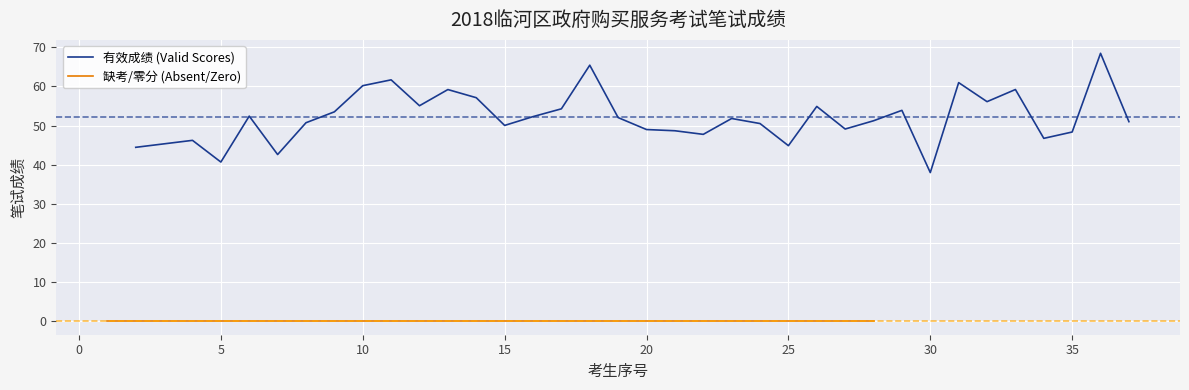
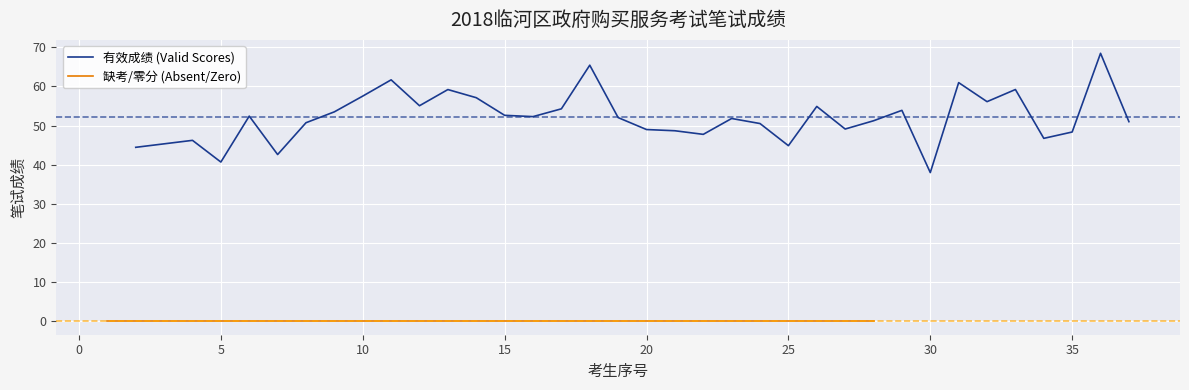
有效成绩 (Valid Scores), 10: 60 -> 58
有效成绩 (Valid Scores), 15: 50 -> 53
